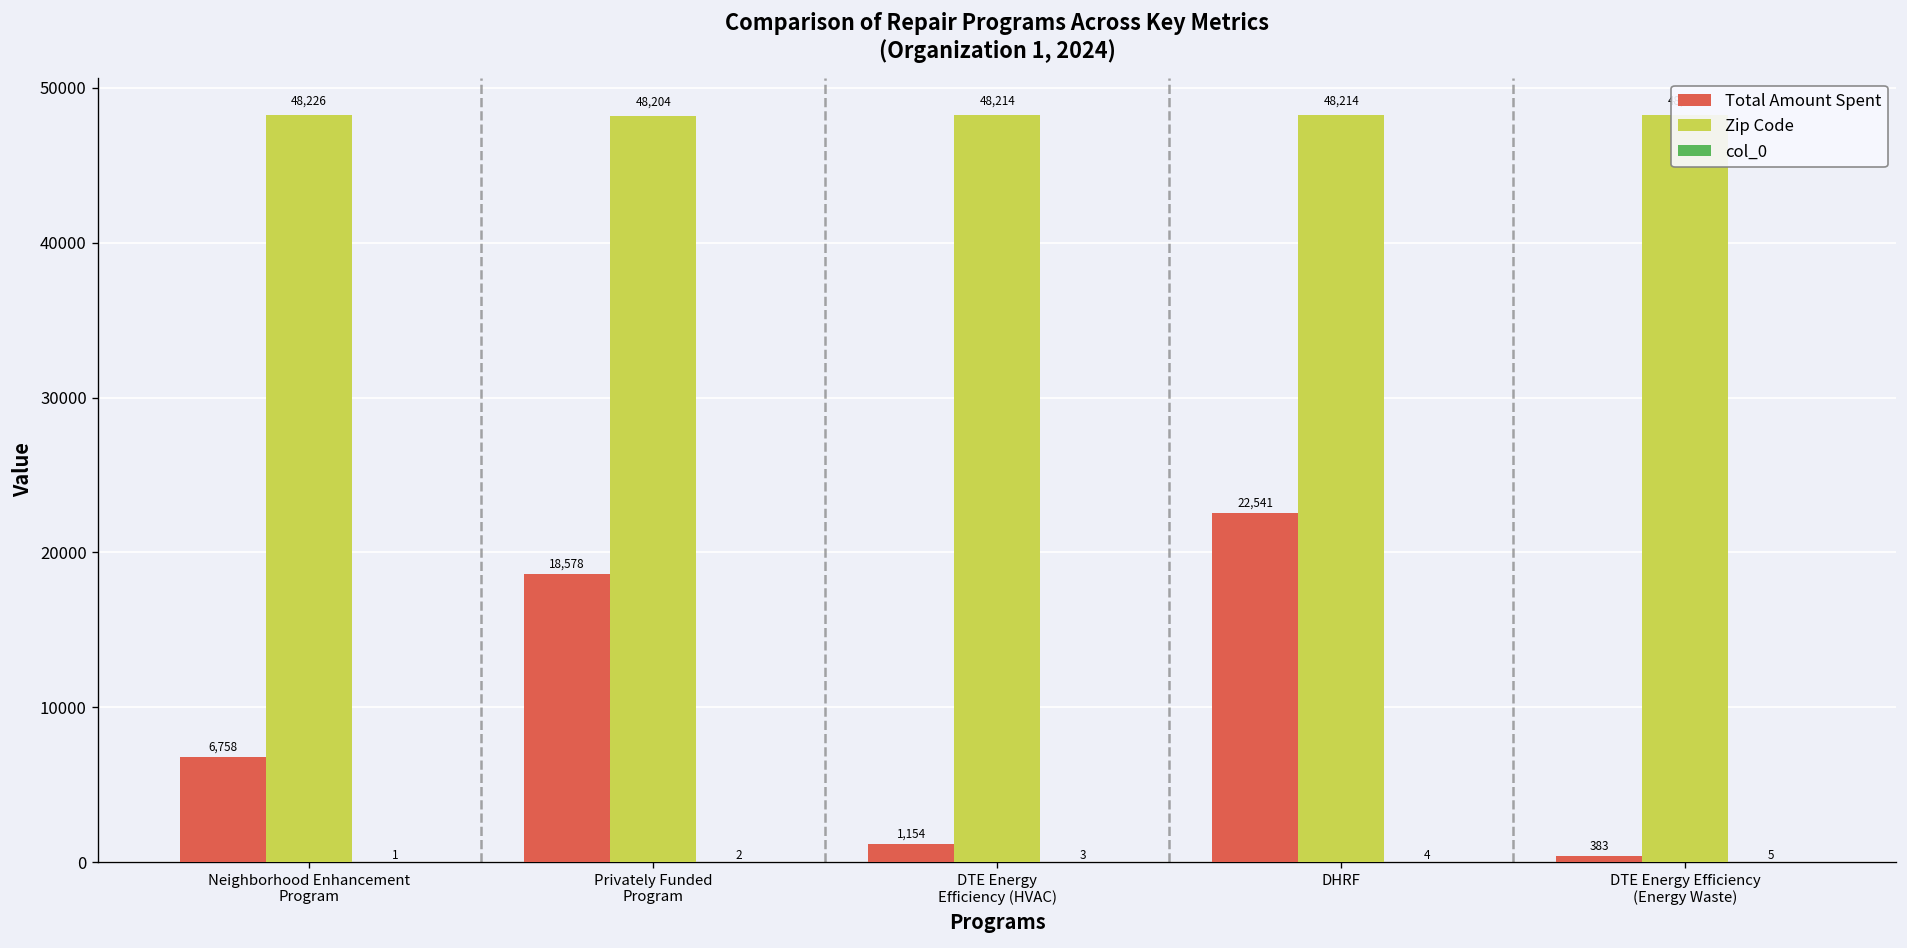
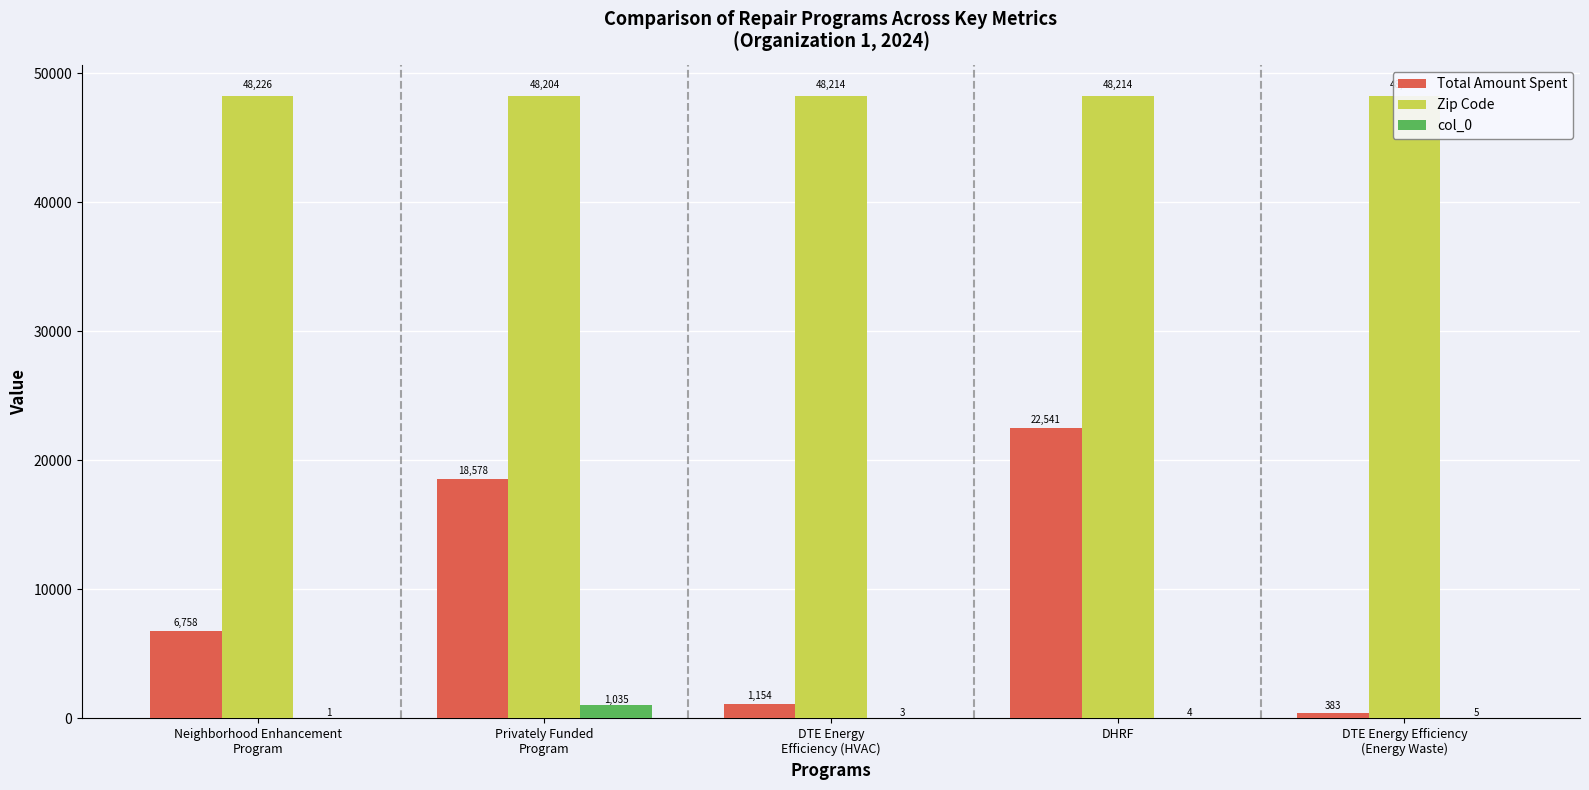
col_0, Privately Funded Program: 2 -> 1,035
